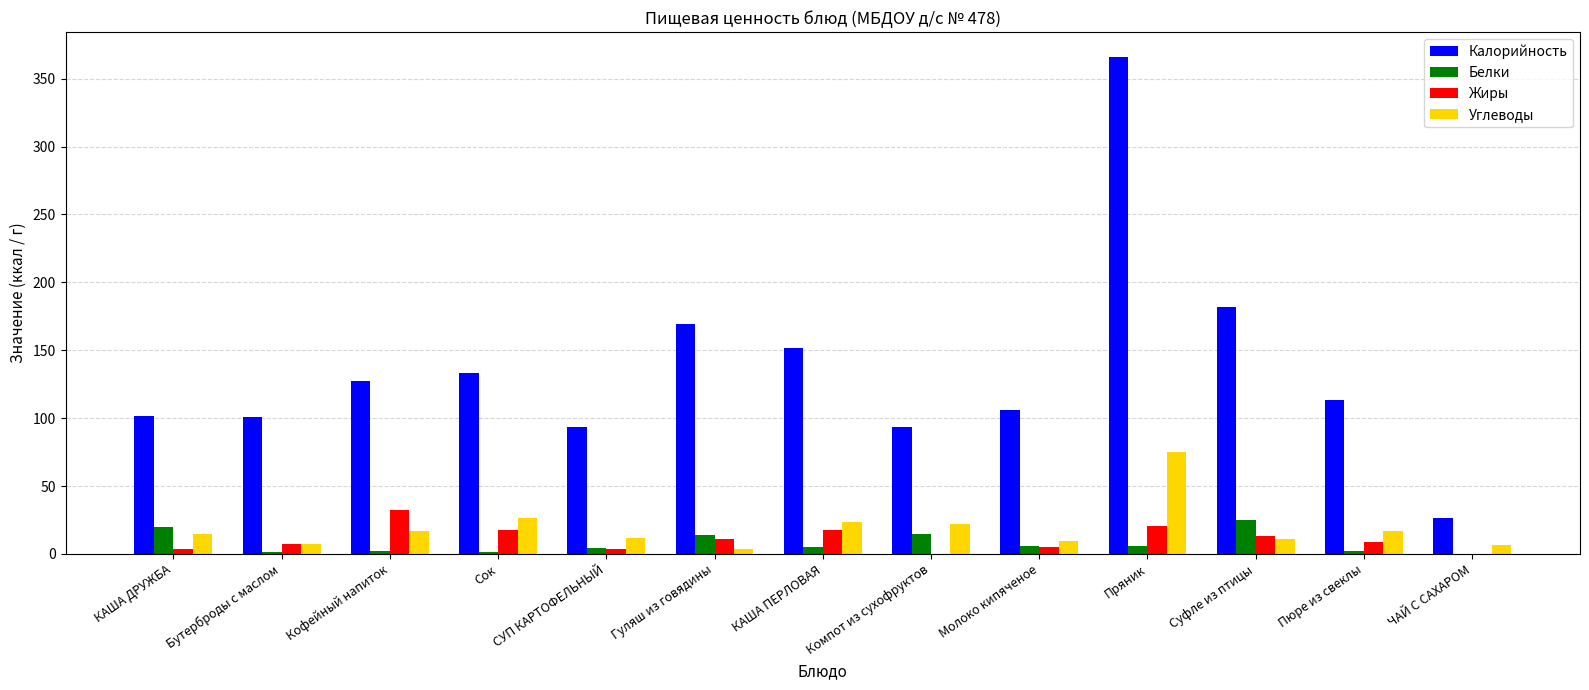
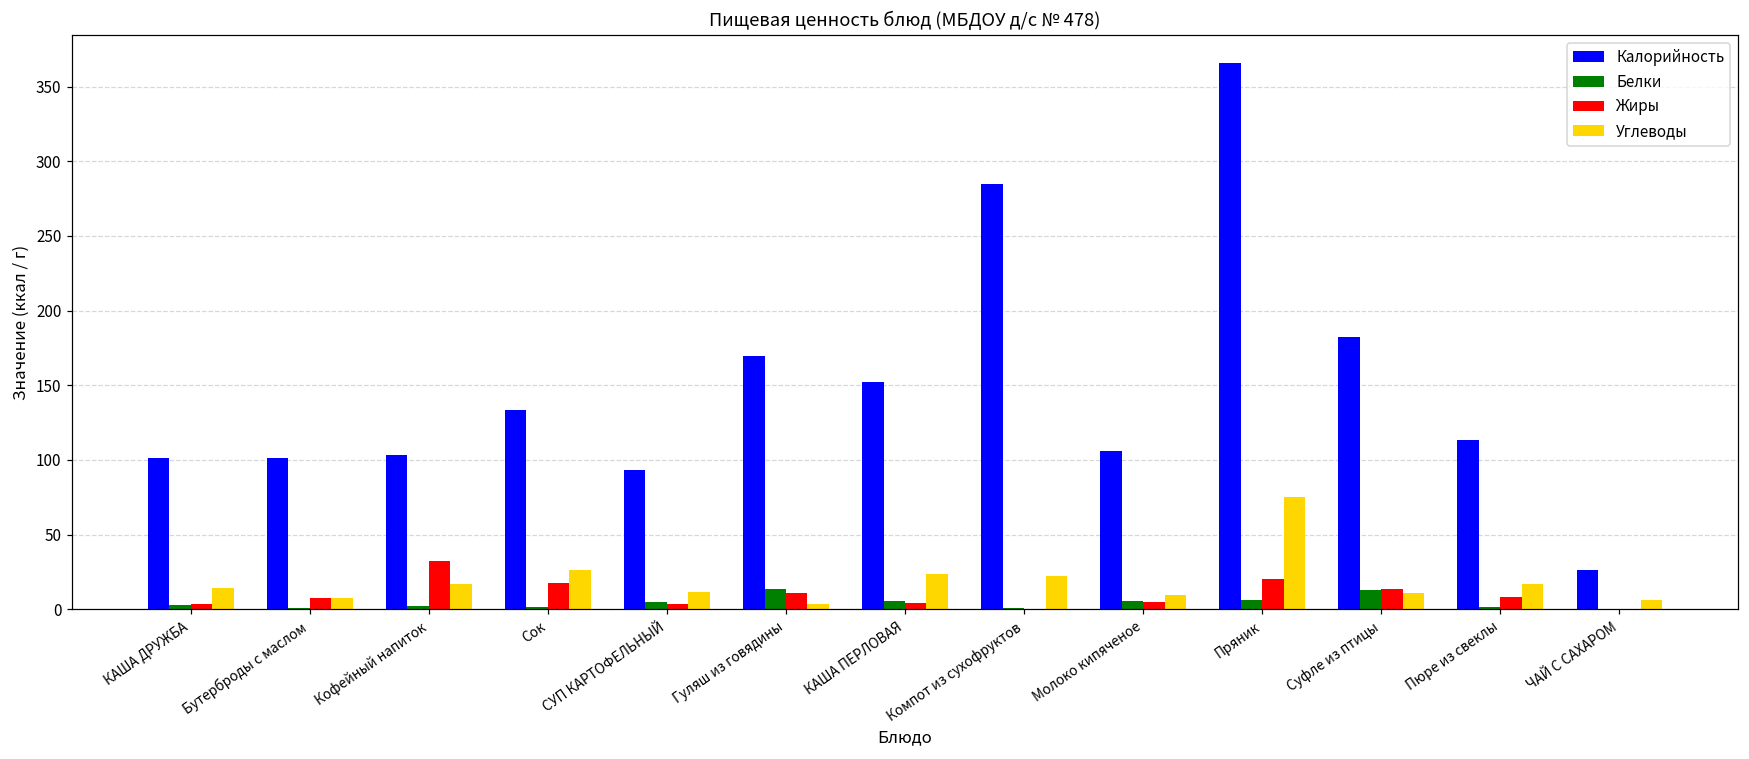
Белки, КАША ДРУЖБА: 20 -> 3
Калорийность, Кофейный напиток: 127 -> 104
Жиры, КАША ПЕРЛОВАЯ: 17 -> 4
Калорийность, Компот из сухофруктов: 93 -> 285
Белки, Компот из сухофруктов: 15 -> 1
Белки, Суфле из птицы: 25 -> 13
